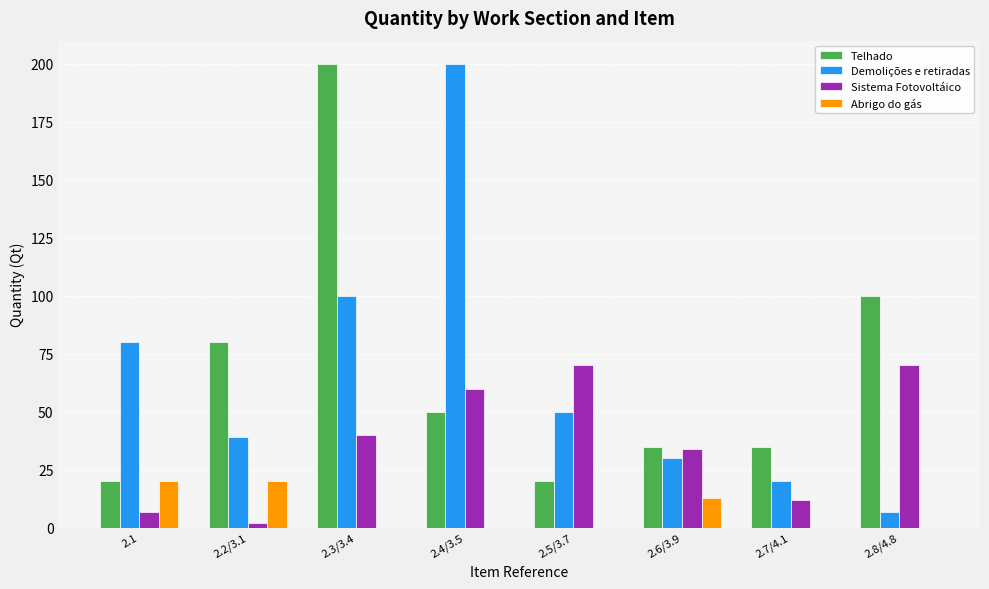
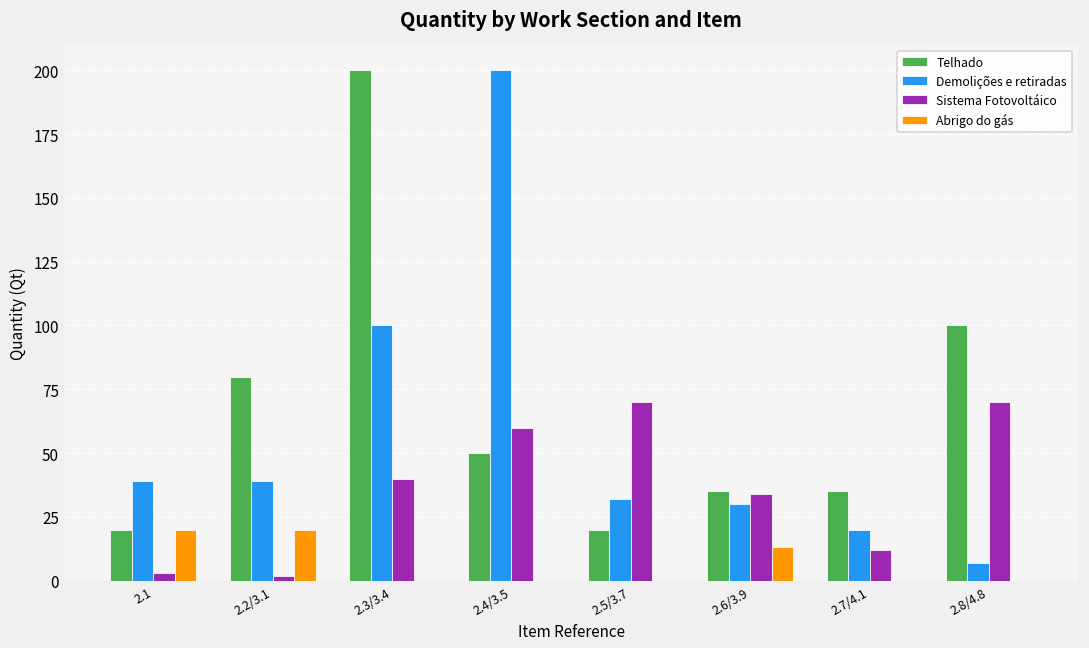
Demolições e retiradas, 2.1: 80 -> 39
Sistema Fotovoltáico, 2.1: 7 -> 3
Demolições e retiradas, 2.5/3.7: 50 -> 32
